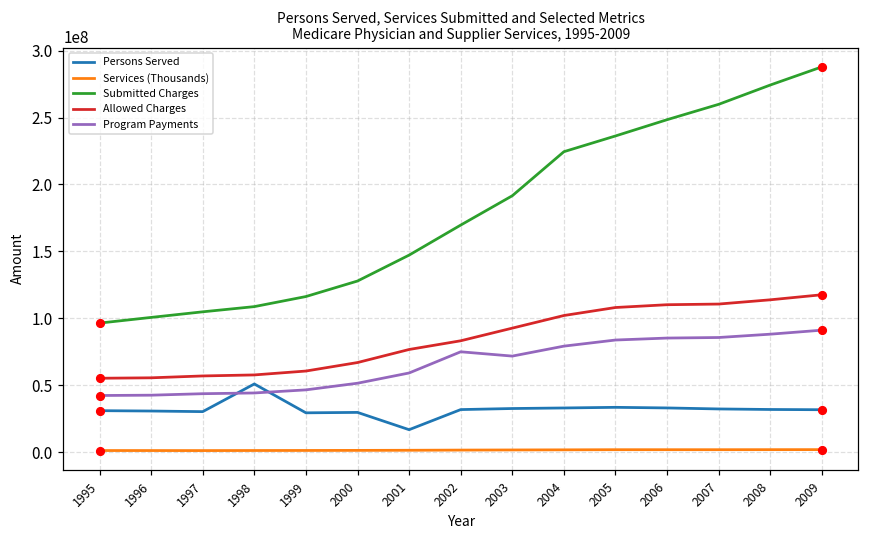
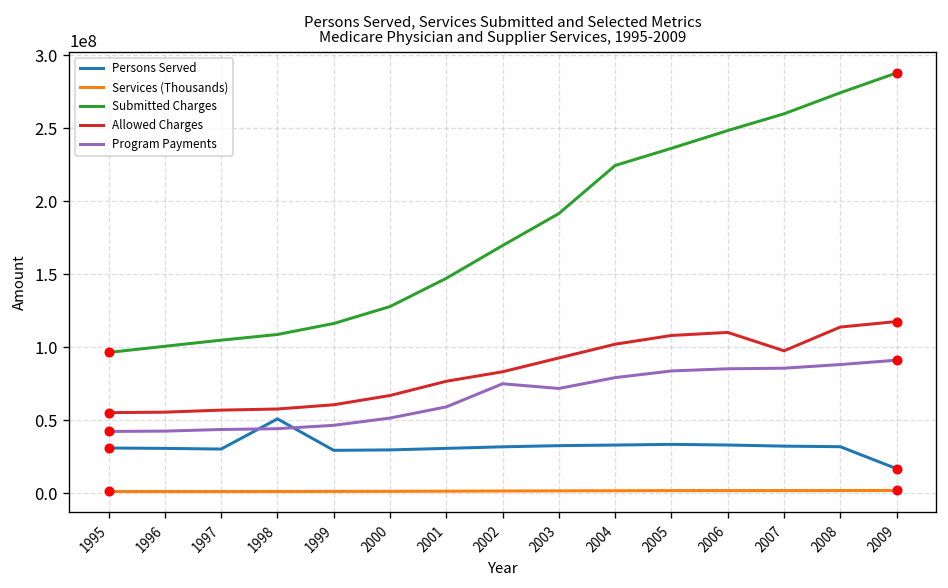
Persons Served, 2001: 17000000 -> 31000000
Allowed Charges, 2007: 111000000 -> 98000000
Persons Served, 2009: 32000000 -> 17000000
